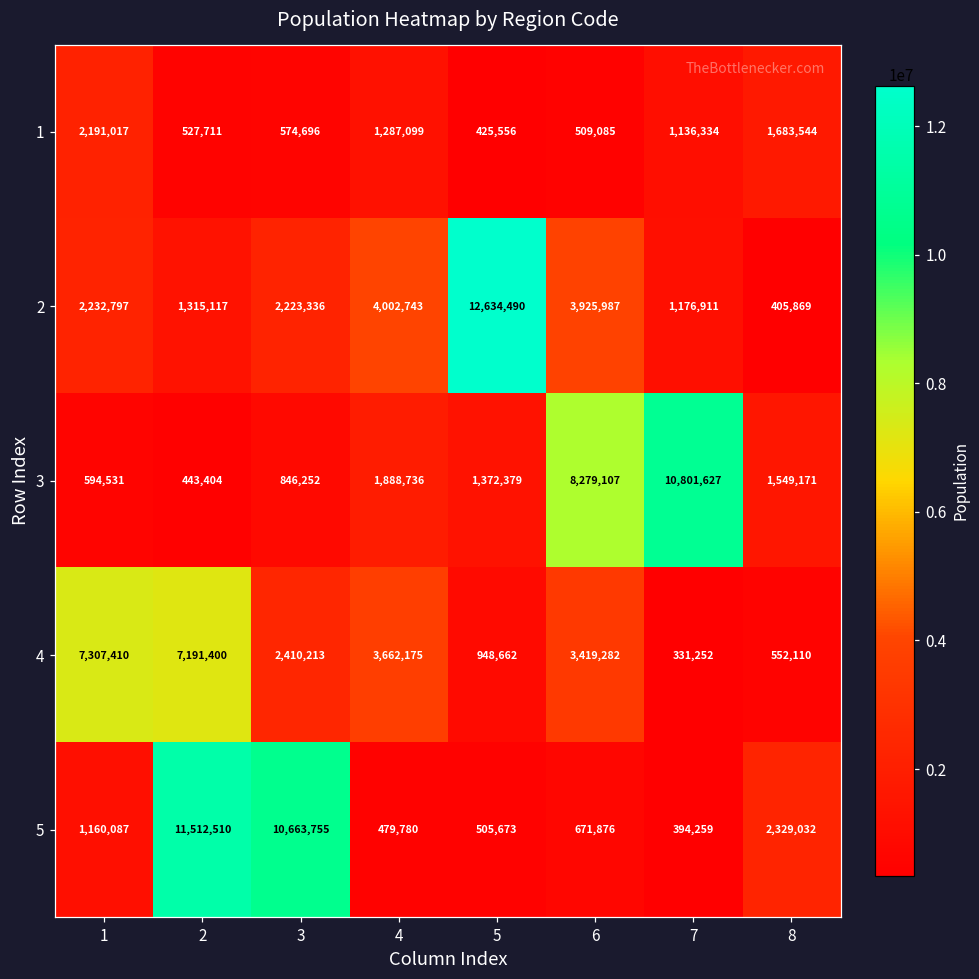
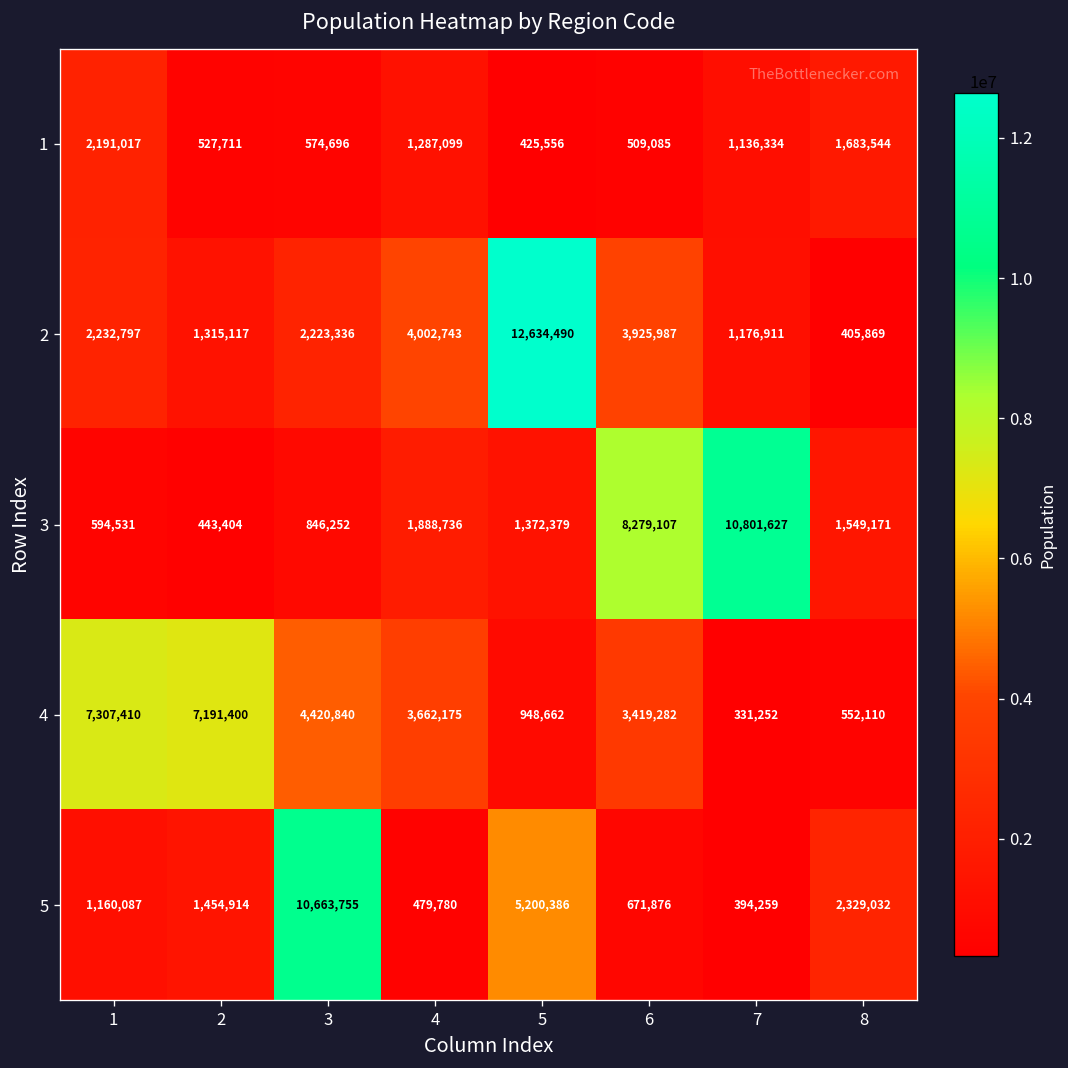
4, 3: 2,410,213 -> 4,420,840
5, 2: 11,512,510 -> 1,454,914
5, 5: 505,673 -> 5,200,386
